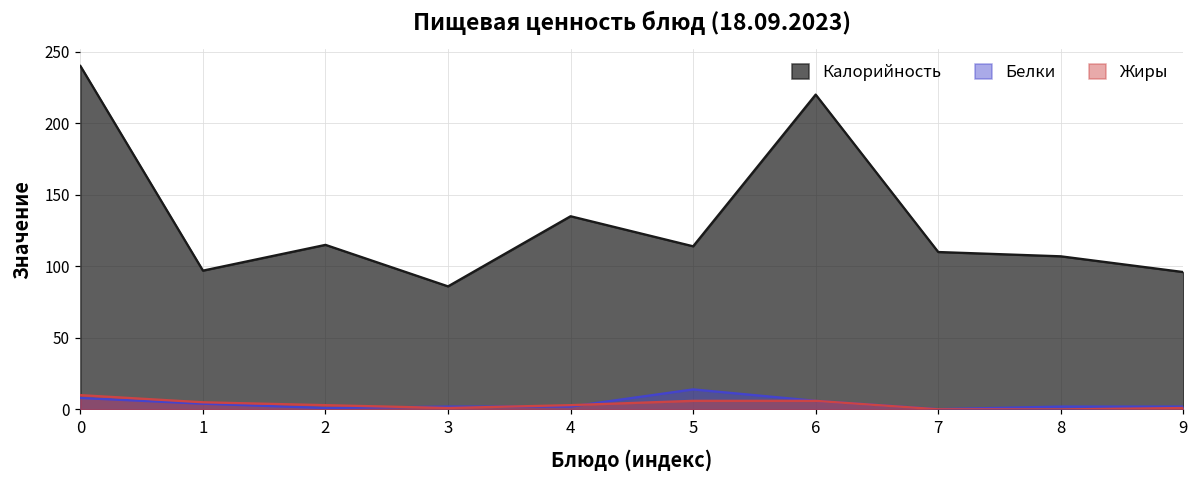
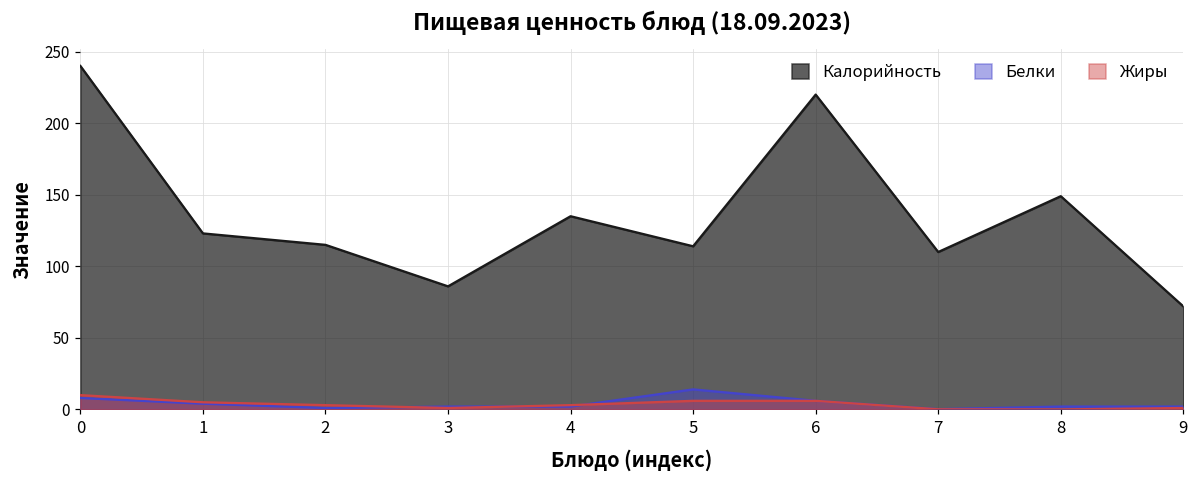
Калорийность, 1: 97 -> 123
Калорийность, 8: 107 -> 149
Калорийность, 9: 96 -> 72
